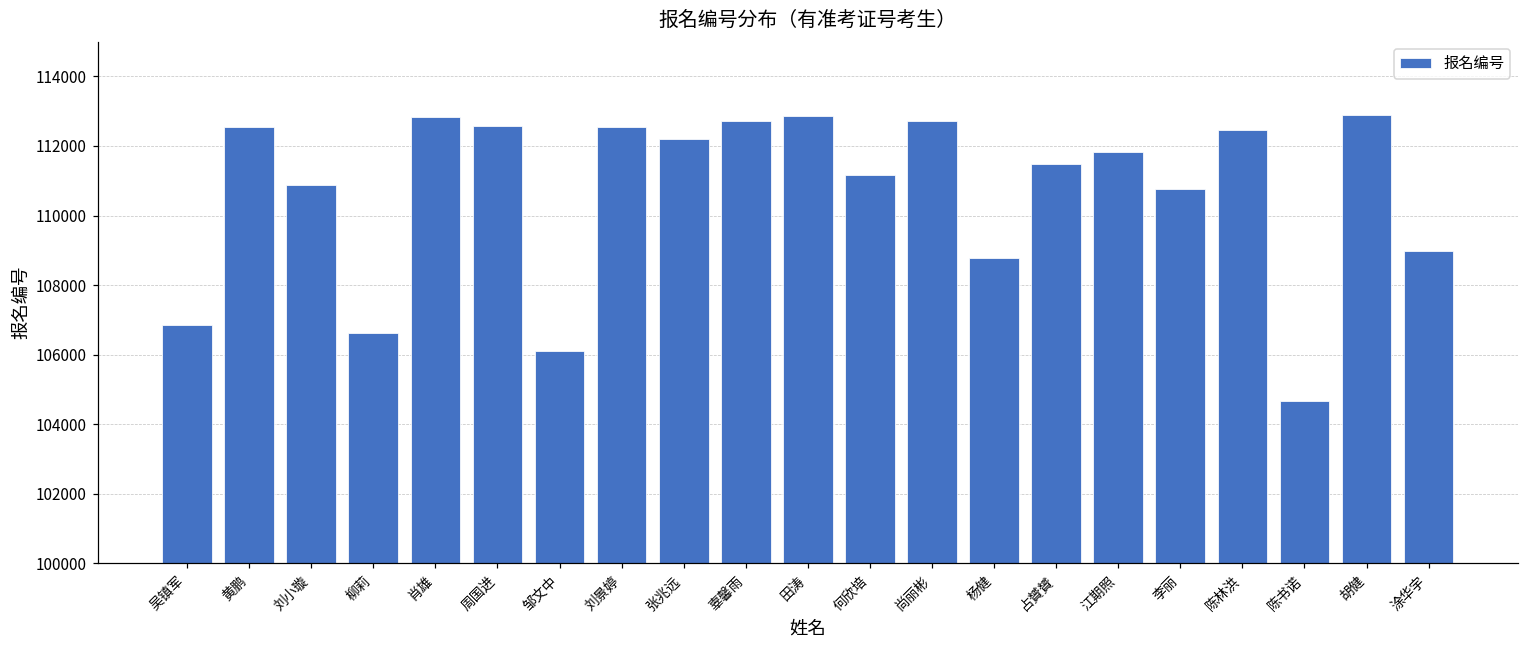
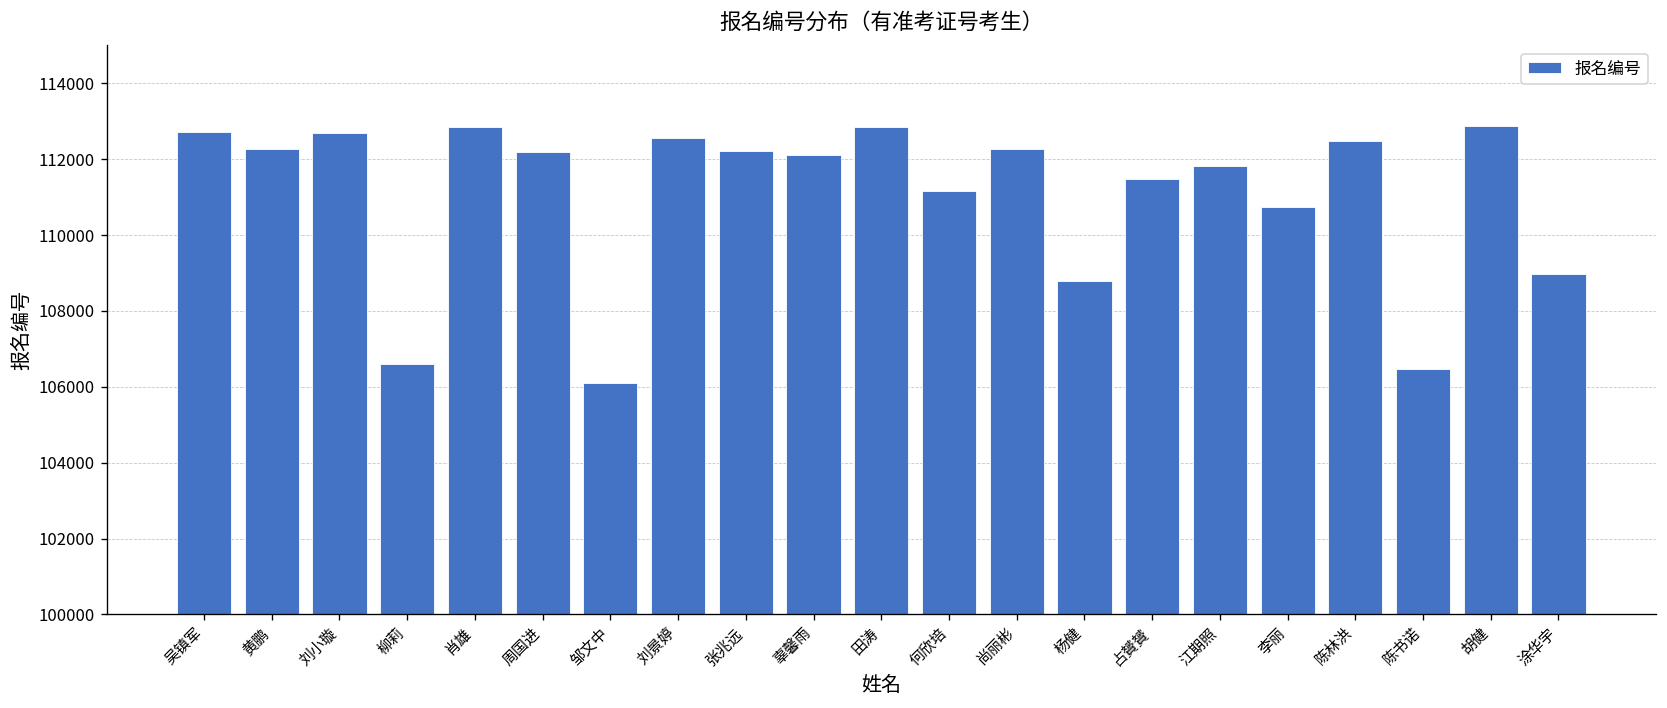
吴镇军: 106900 -> 112700
黄鹏: 112500 -> 112300
刘小璇: 110900 -> 112700
周国进: 112600 -> 112200
辜馨雨: 112700 -> 112100
尚丽彬: 112700 -> 112300
陈书诺: 104700 -> 106500
